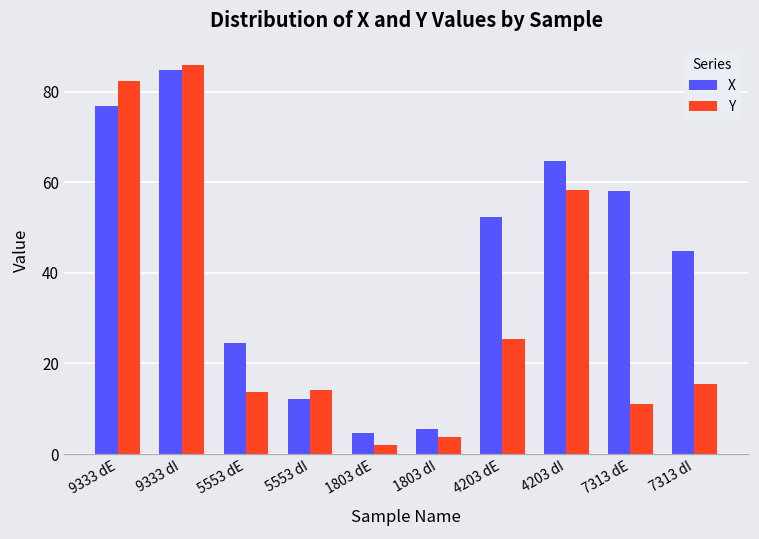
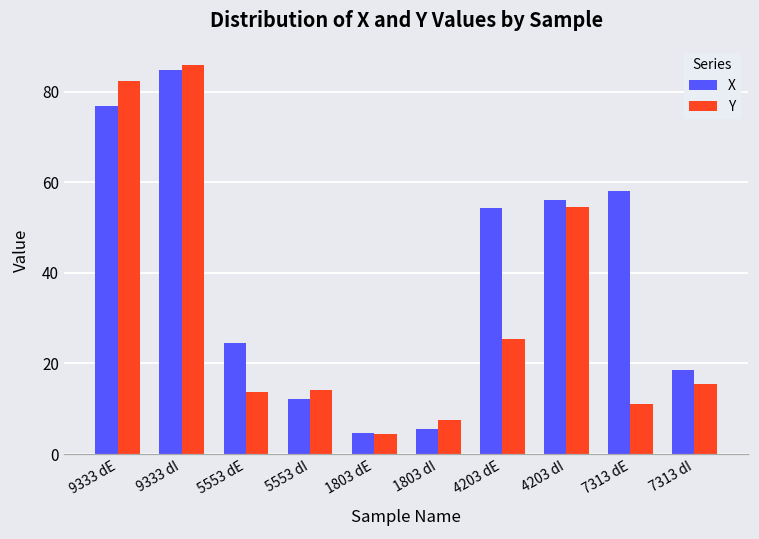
Y, 1803 dE: 2 -> 4
Y, 1803 dI: 4 -> 8
X, 4203 dE: 52 -> 54
X, 4203 dI: 65 -> 56
Y, 4203 dI: 58 -> 55
X, 7313 dI: 45 -> 19
